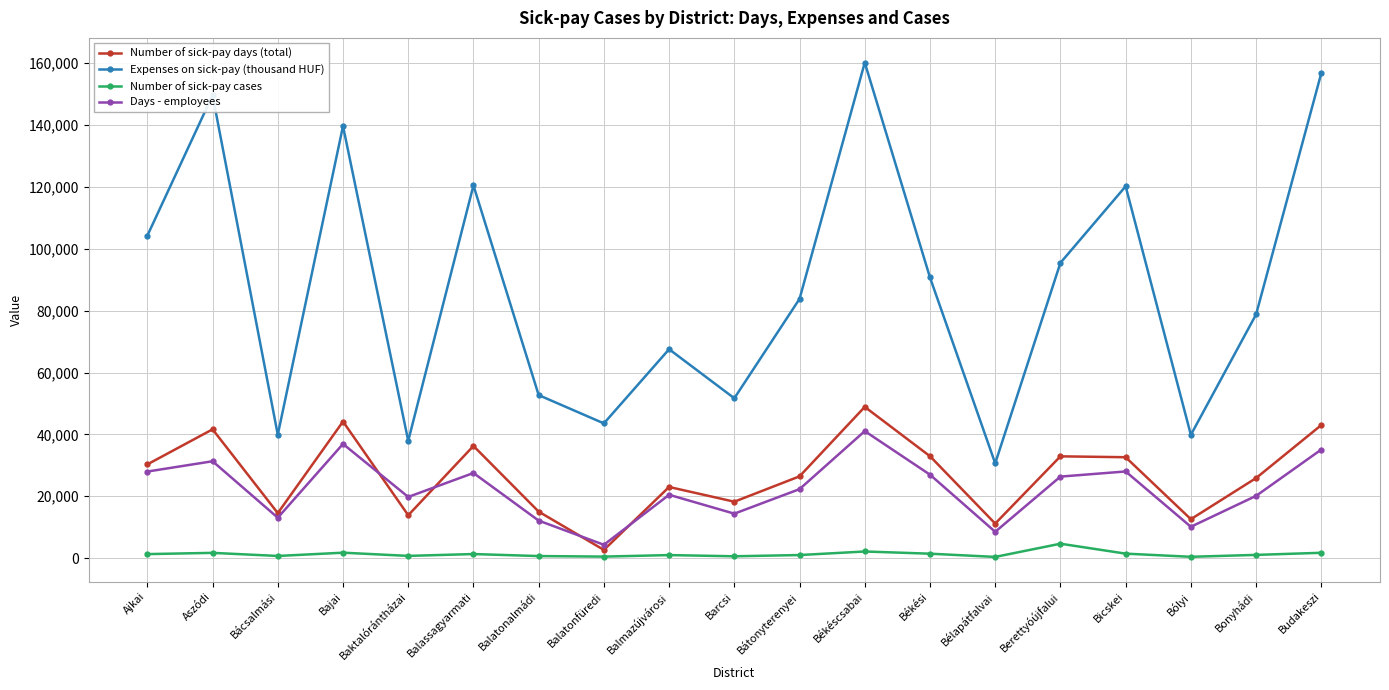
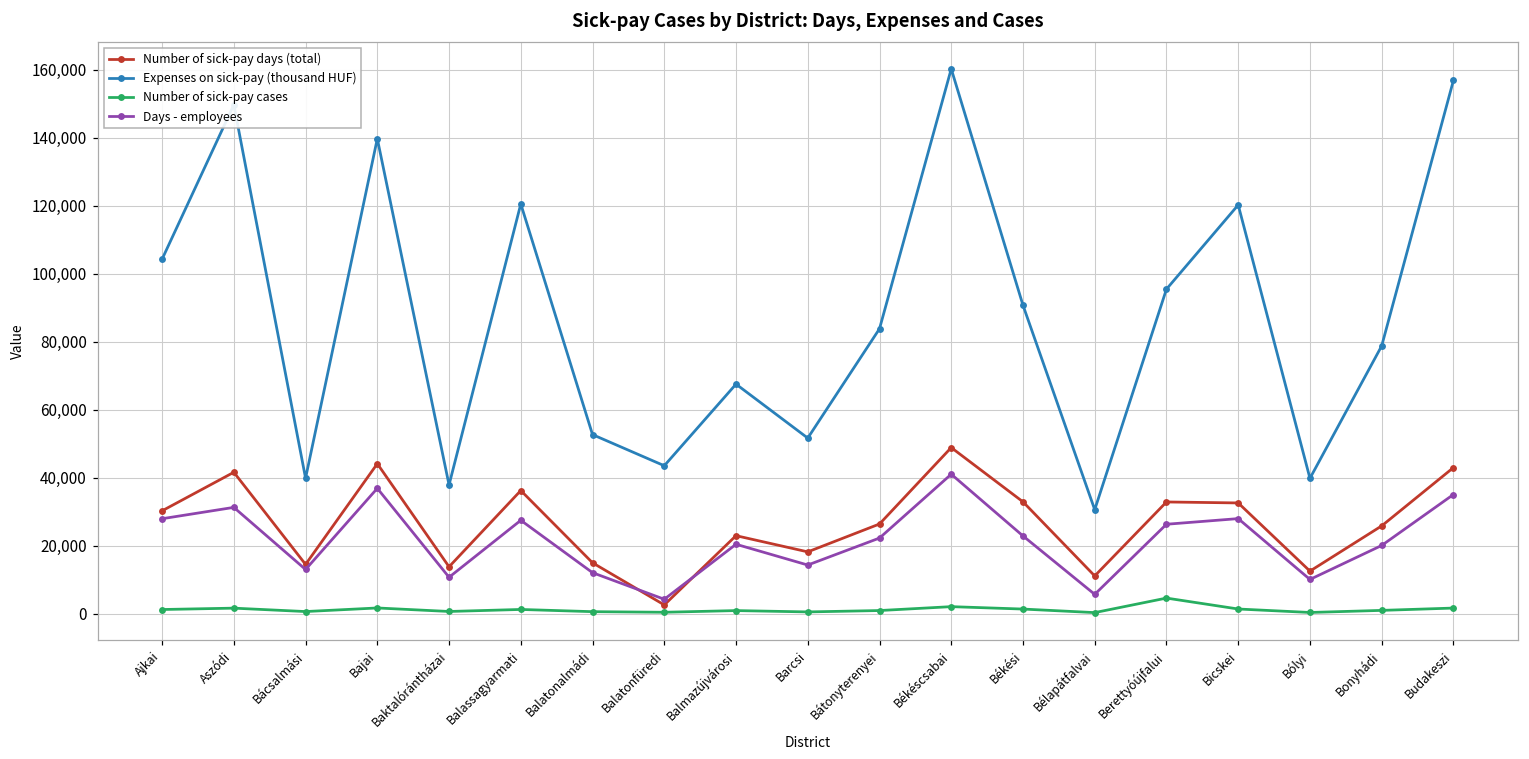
Days - employees, Baktalórántházai: 20,000 -> 11,000
Days - employees, Békési: 27,000 -> 23,000
Days - employees, Bélapátfalvai: 8,000 -> 6,000
